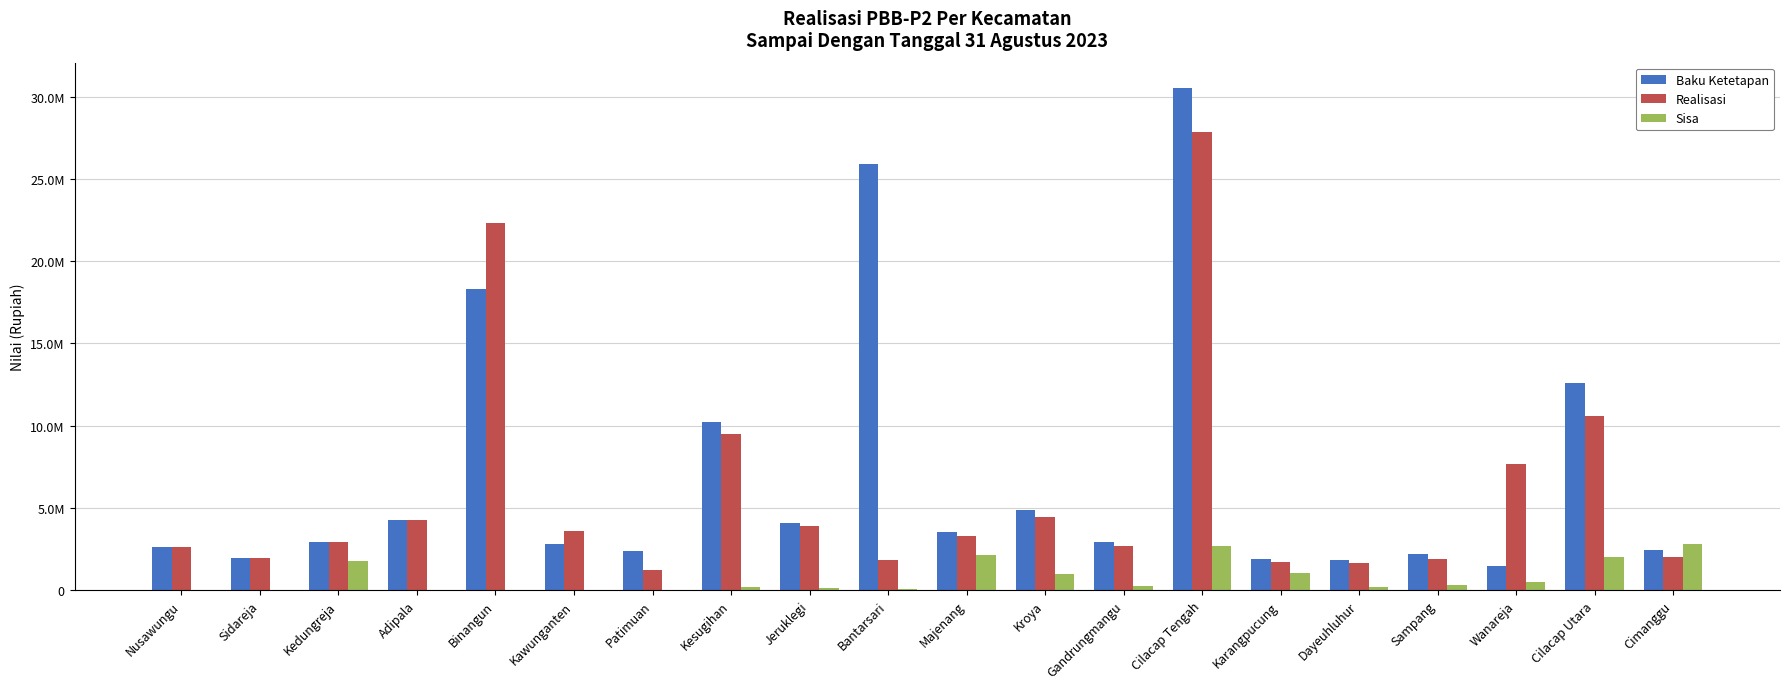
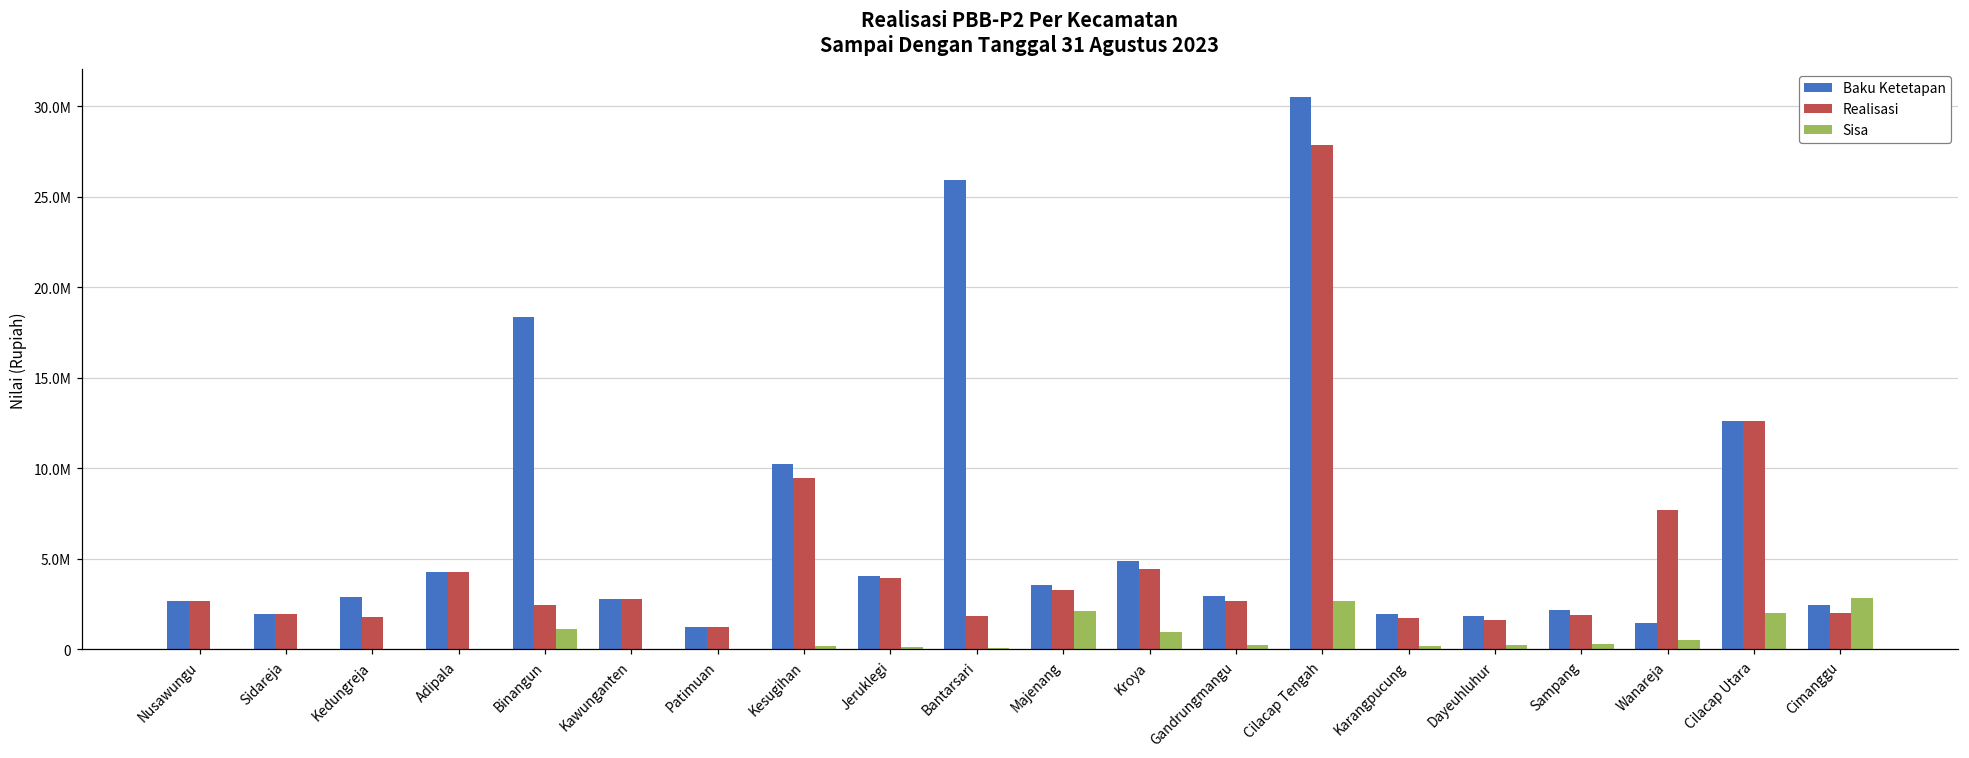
Realisasi, Kedungreja: 2900000 -> 1800000
Sisa, Kedungreja: 1800000 -> 0
Realisasi, Binangun: 22300000 -> 2400000
Sisa, Binangun: 0 -> 1100000
Realisasi, Kawunganten: 3600000 -> 2800000
Baku Ketetapan, Patimuan: 2400000 -> 1300000
Sisa, Karangpucung: 1100000 -> 200000
Realisasi, Cilacap Utara: 10600000 -> 12600000
